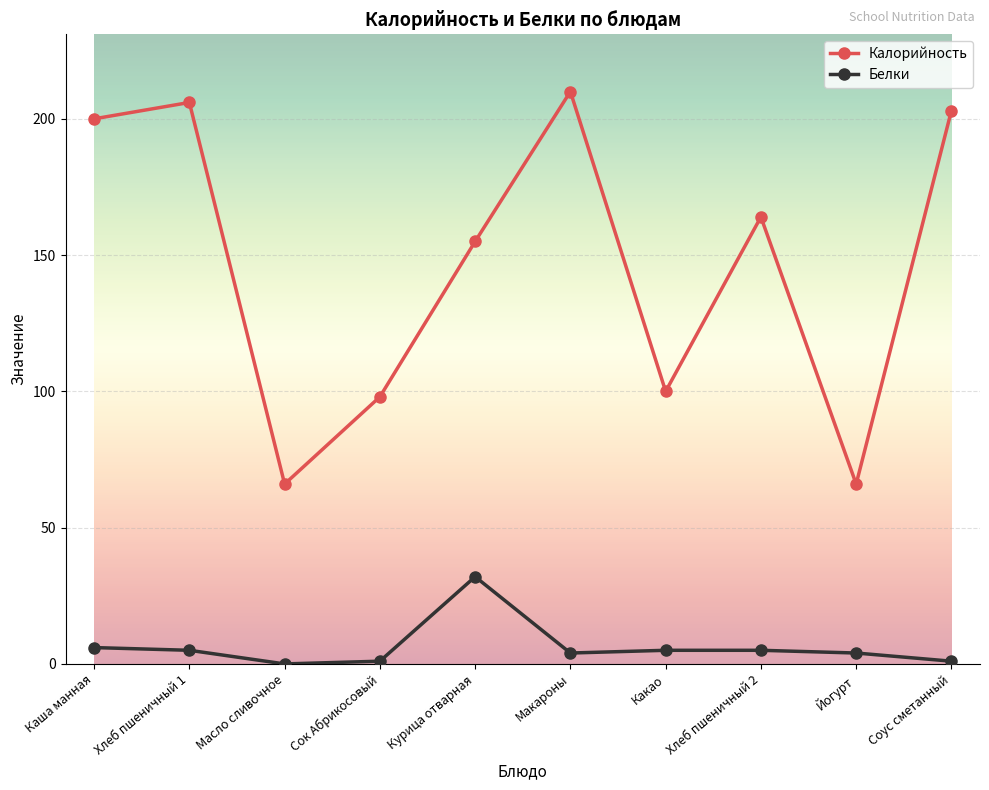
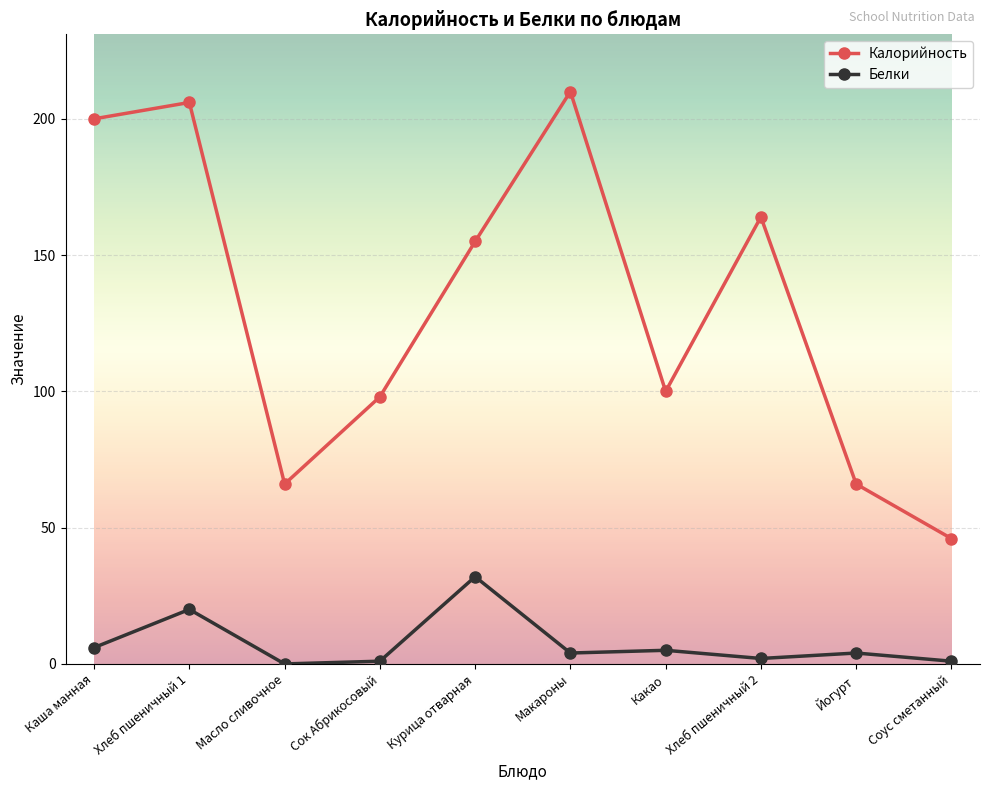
Белки, Хлеб пшеничный 1: 5 -> 20
Белки, Хлеб пшеничный 2: 5 -> 2
Калорийность, Соус сметанный: 203 -> 46
